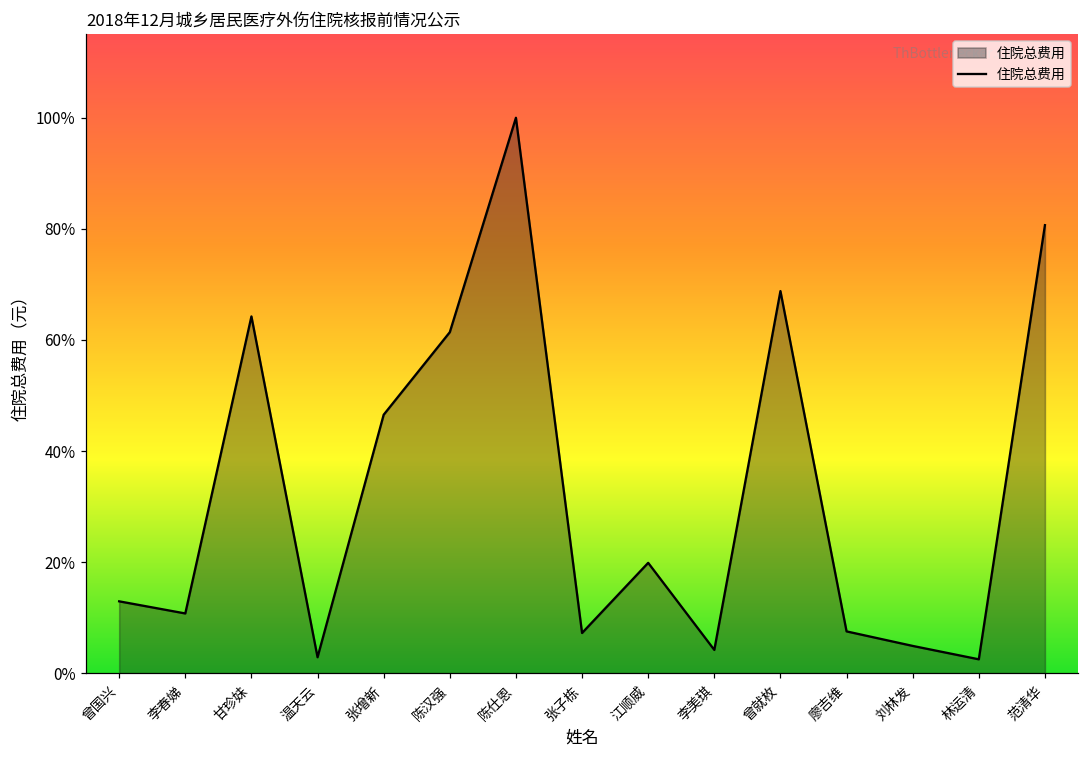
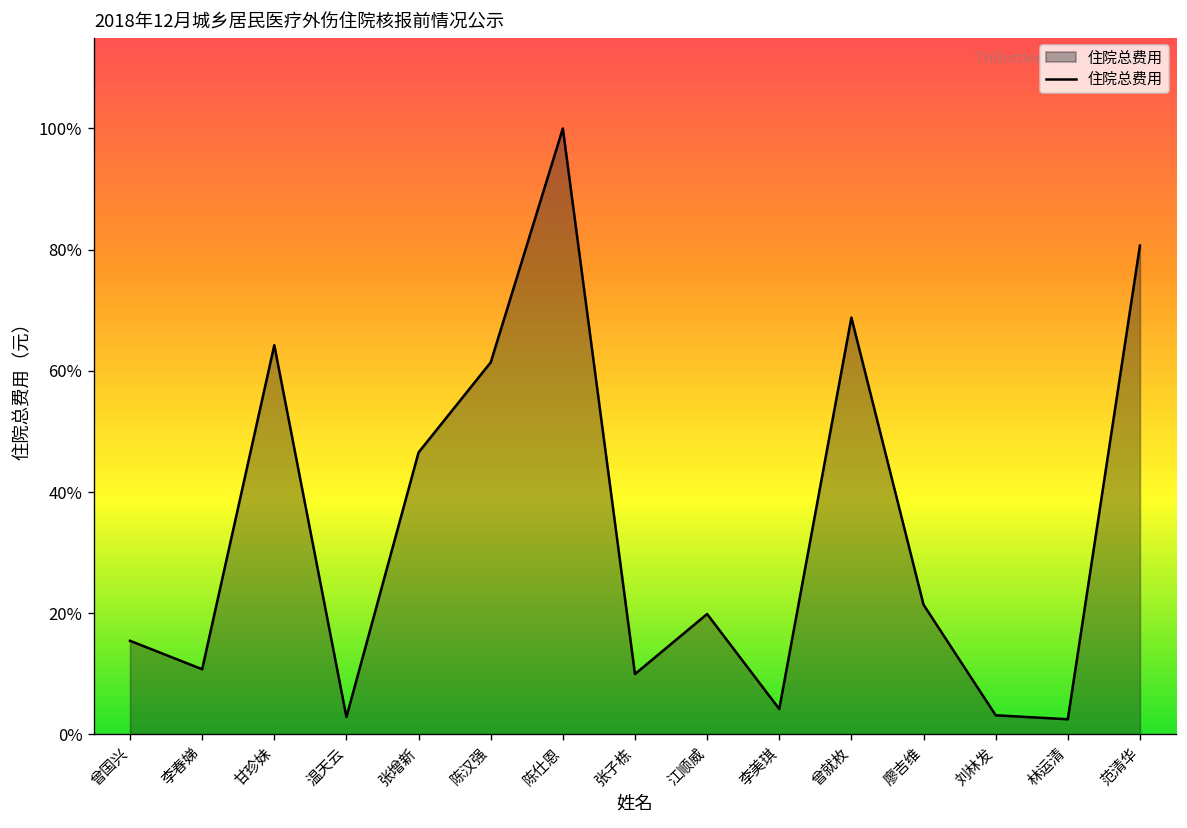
曾国兴: 13% -> 15%
张子栋: 7% -> 10%
廖吉维: 8% -> 21%
刘林发: 5% -> 3%
